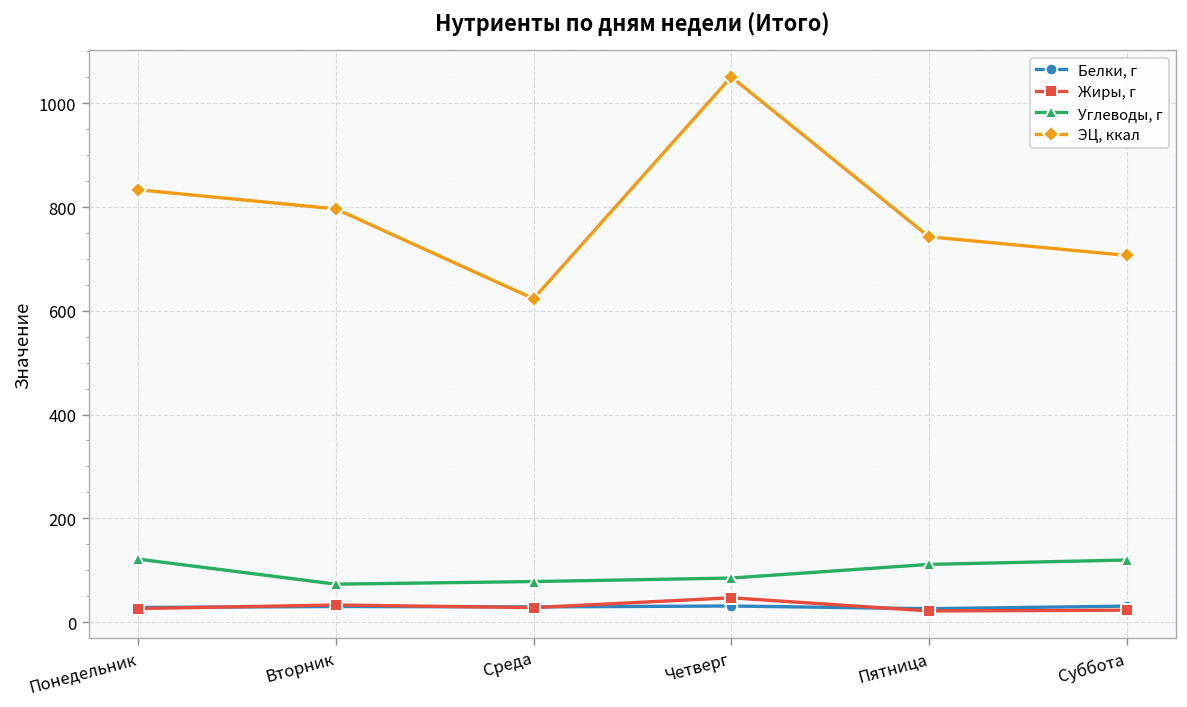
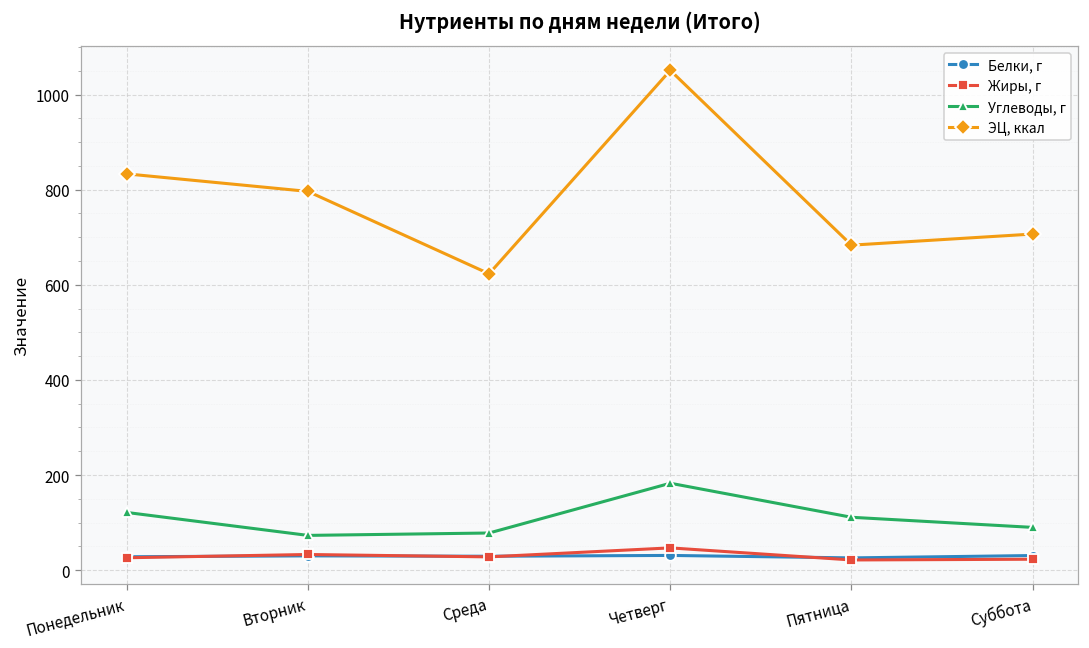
Углеводы, г, Четверг: 80 -> 180
ЭЦ, ккал, Пятница: 740 -> 680
Углеводы, г, Суббота: 120 -> 90
